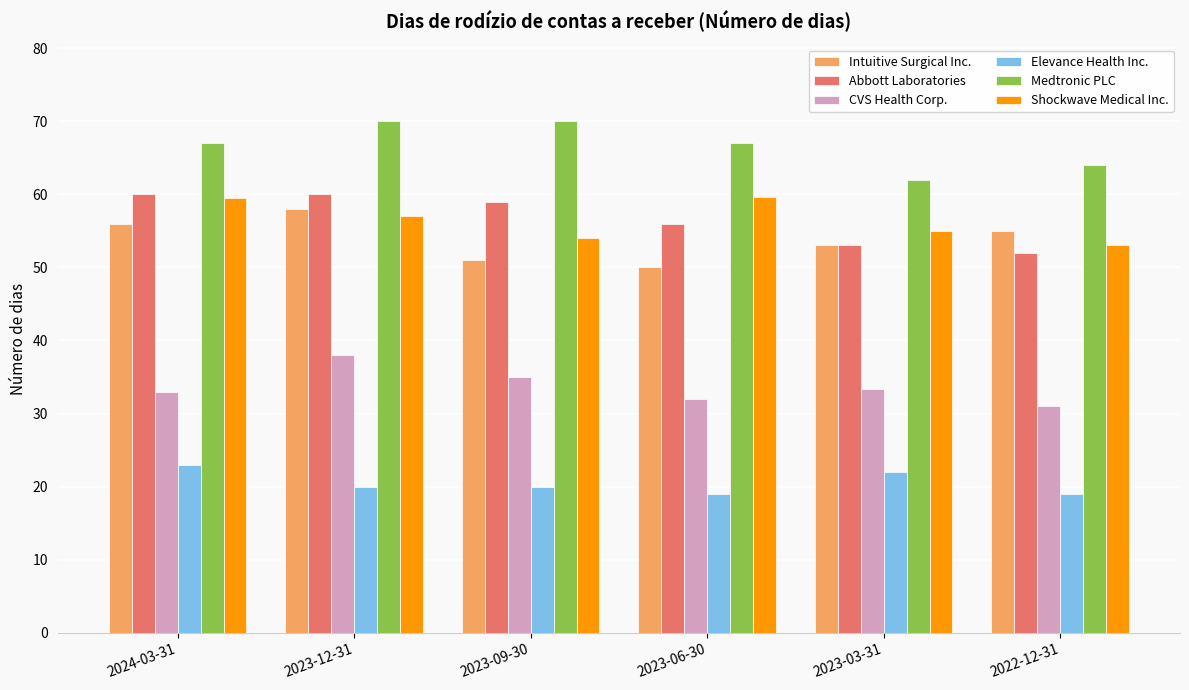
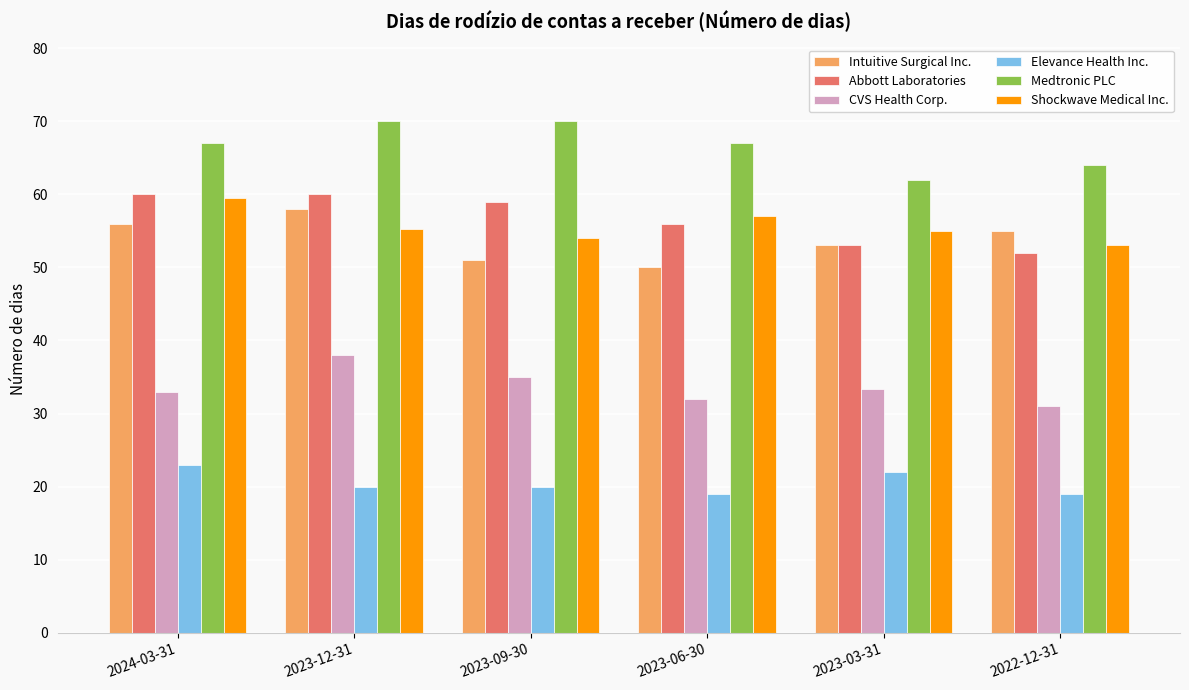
Shockwave Medical Inc., 2023-12-31: 57 -> 55
Shockwave Medical Inc., 2023-06-30: 60 -> 57
